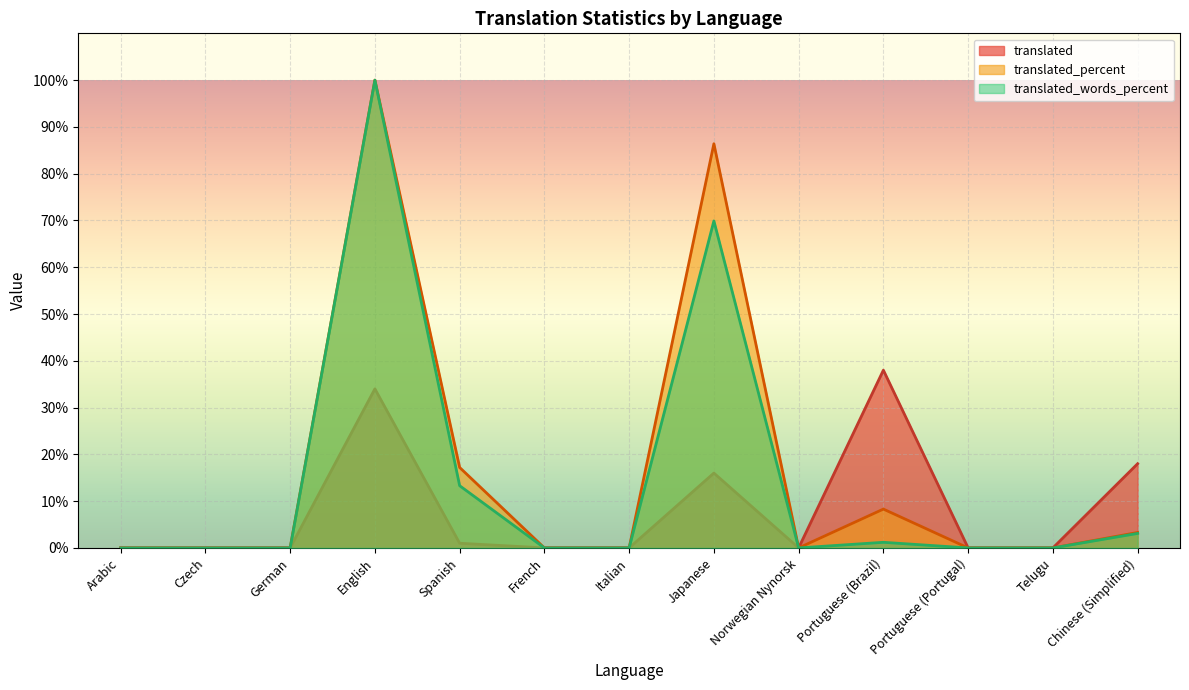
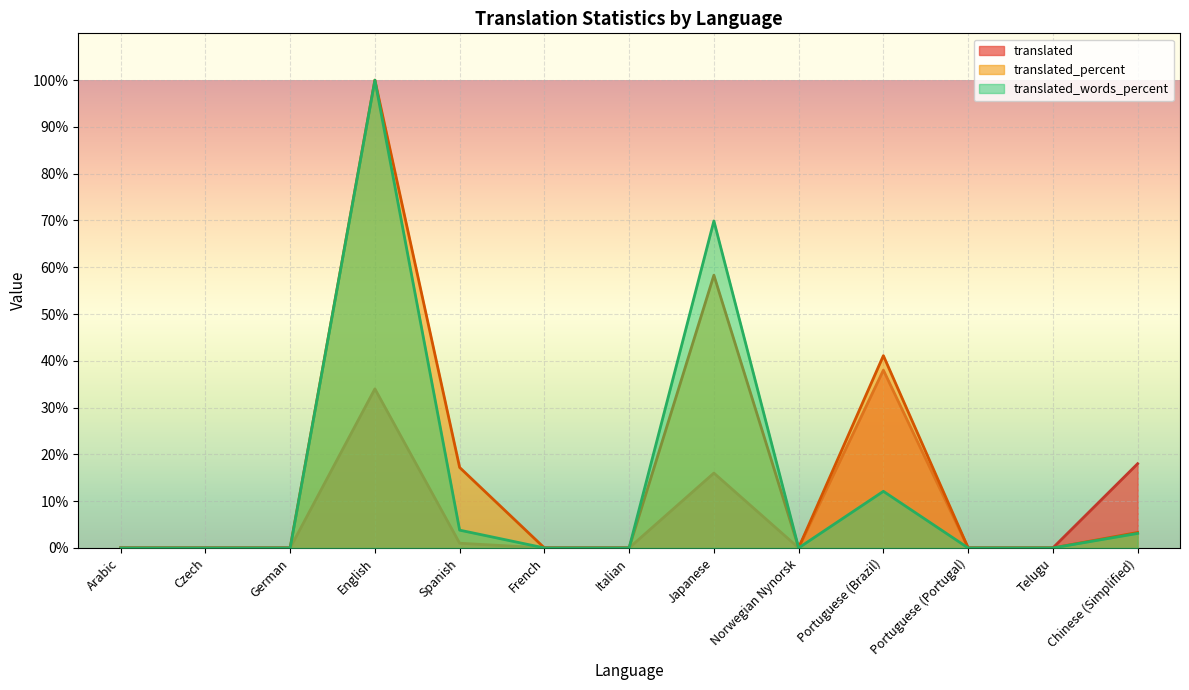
translated_words_percent, Spanish: 13% -> 4%
translated_percent, Japanese: 86% -> 58%
translated_percent, Portuguese (Brazil): 8% -> 41%
translated_words_percent, Portuguese (Brazil): 1% -> 12%
